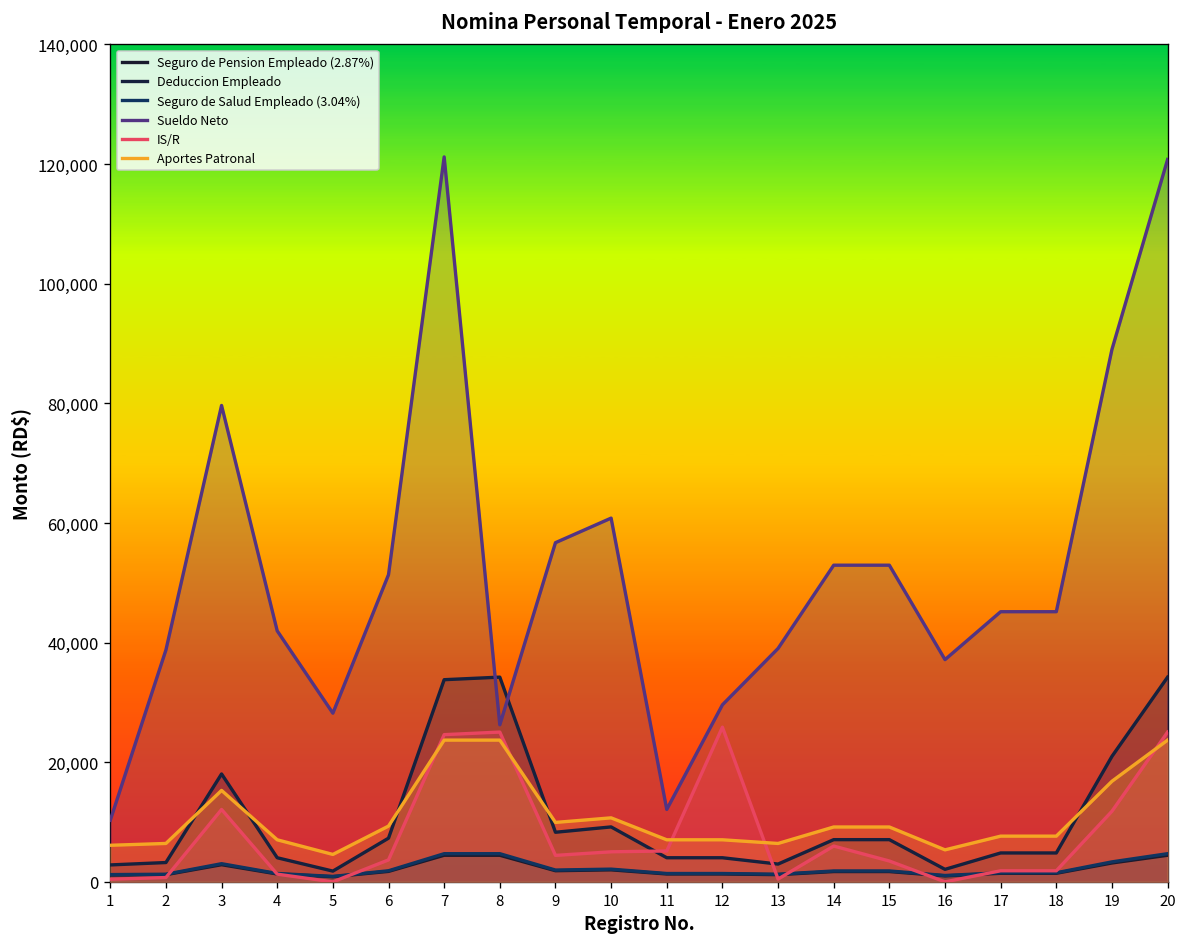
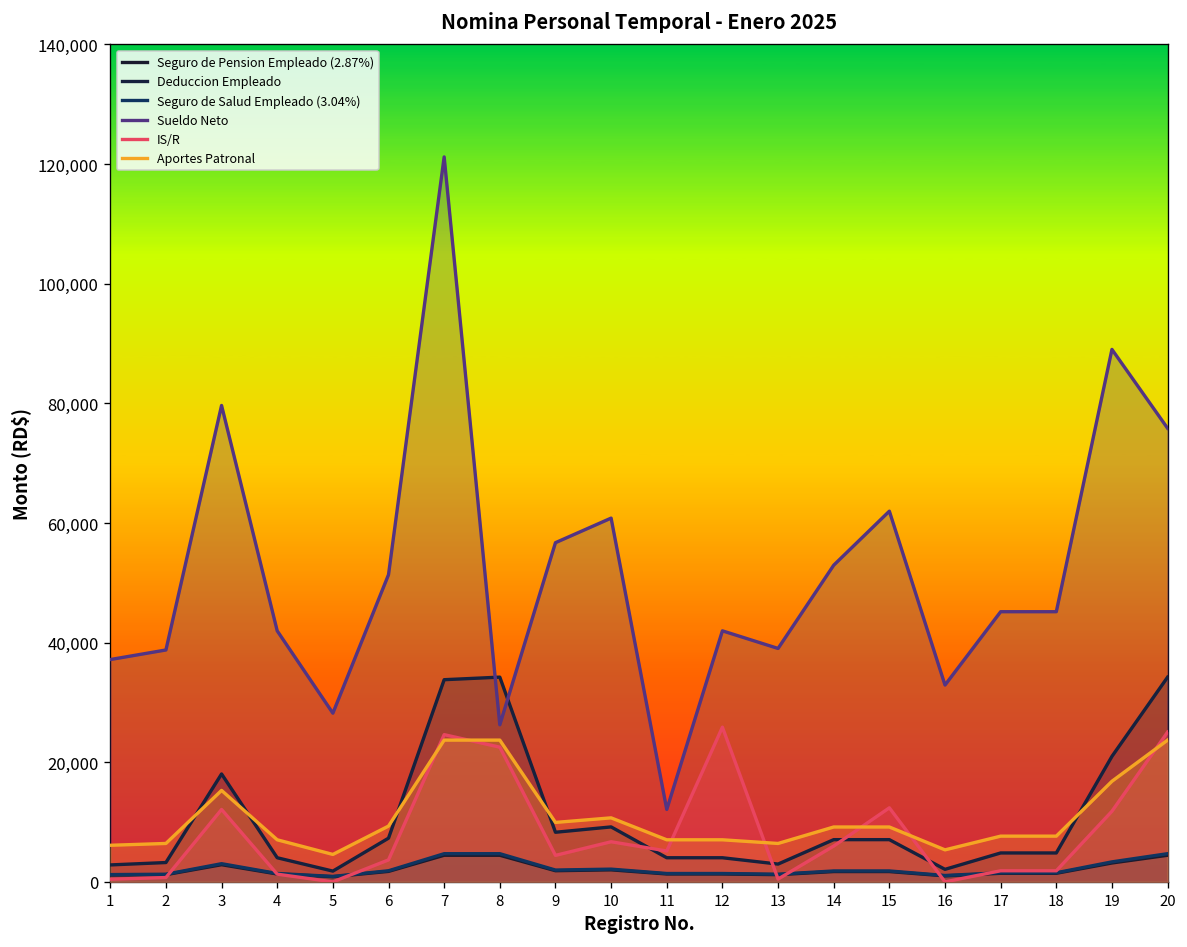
Sueldo Neto, 1: 10,000 -> 37,000
IS/R, 8: 25,000 -> 23,000
IS/R, 10: 5,000 -> 7,000
Sueldo Neto, 12: 30,000 -> 42,000
Sueldo Neto, 15: 53,000 -> 62,000
IS/R, 15: 3,000 -> 12,000
Sueldo Neto, 16: 37,000 -> 33,000
Sueldo Neto, 20: 121,000 -> 76,000
